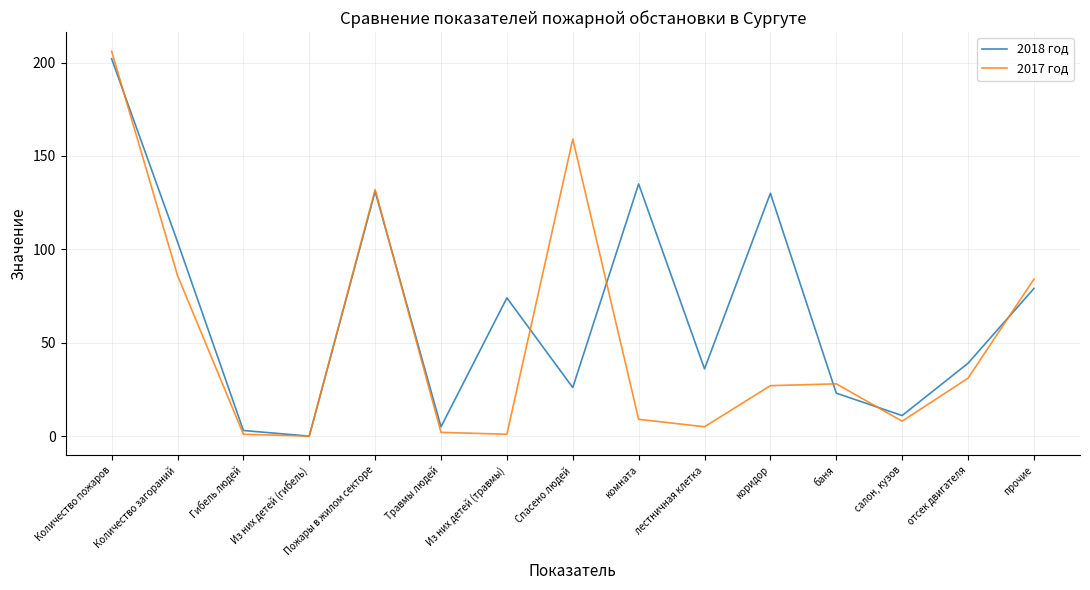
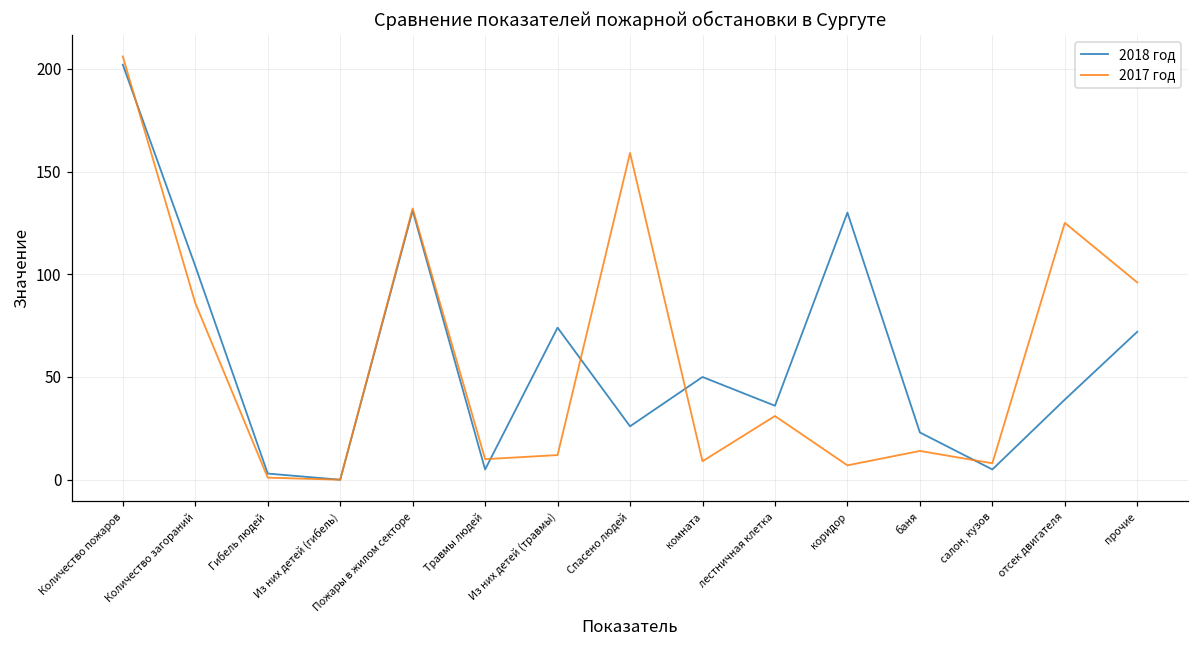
2017 год, Травмы людей: 2 -> 10
2017 год, Из них детей (травмы): 1 -> 12
2018 год, комната: 135 -> 50
2017 год, лестничная клетка: 5 -> 31
2017 год, коридор: 27 -> 7
2017 год, баня: 28 -> 14
2018 год, салон, кузов: 11 -> 5
2017 год, отсек двигателя: 31 -> 125
2018 год, прочие: 79 -> 72
2017 год, прочие: 84 -> 96
